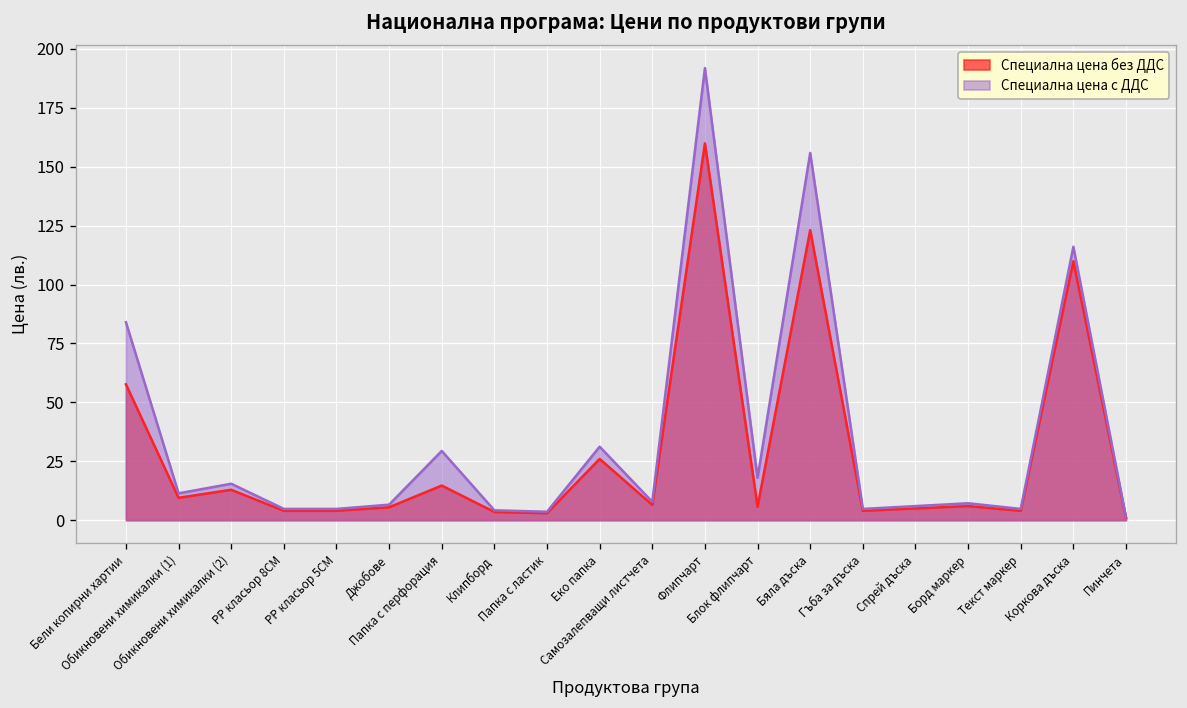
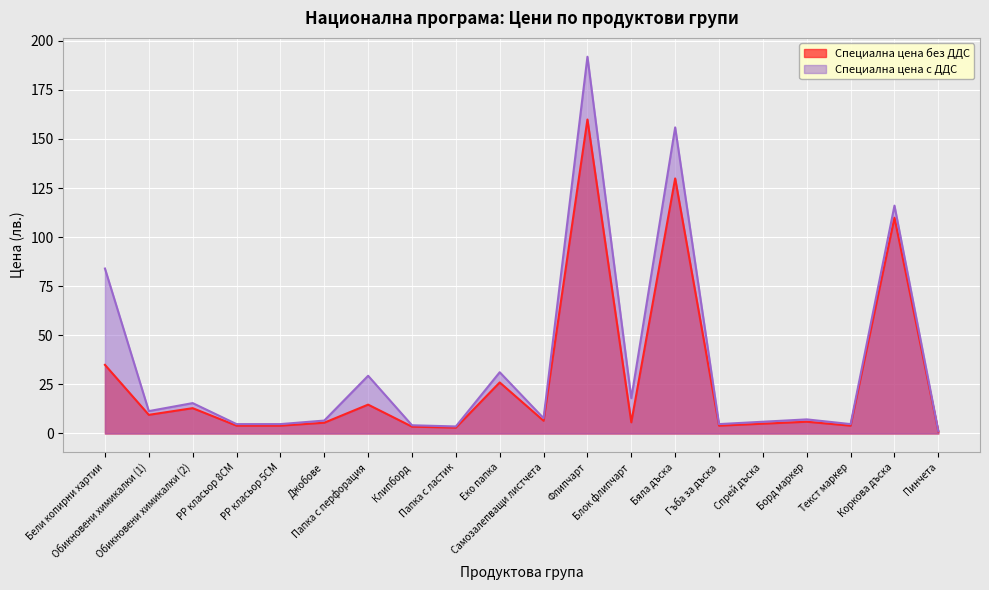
Специална цена без ДДС, Бели копирни хартии: 58 -> 35
Специална цена без ДДС, Бяла дъска: 123 -> 130
